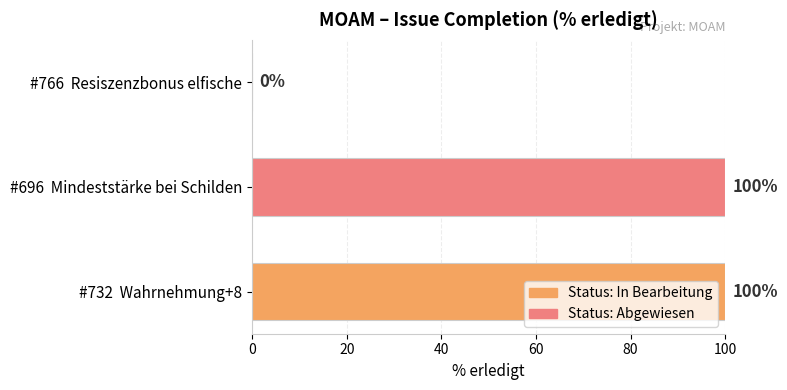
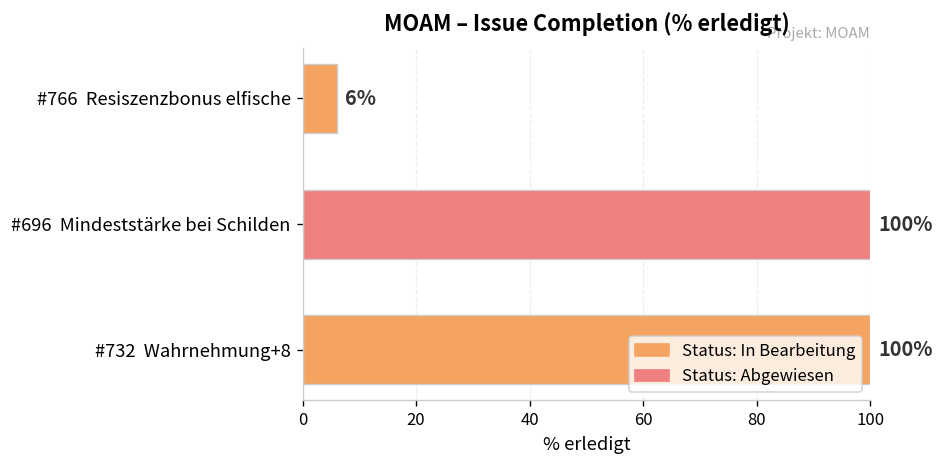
#766 Resiszenzbonus elfische: 0% -> 6%
